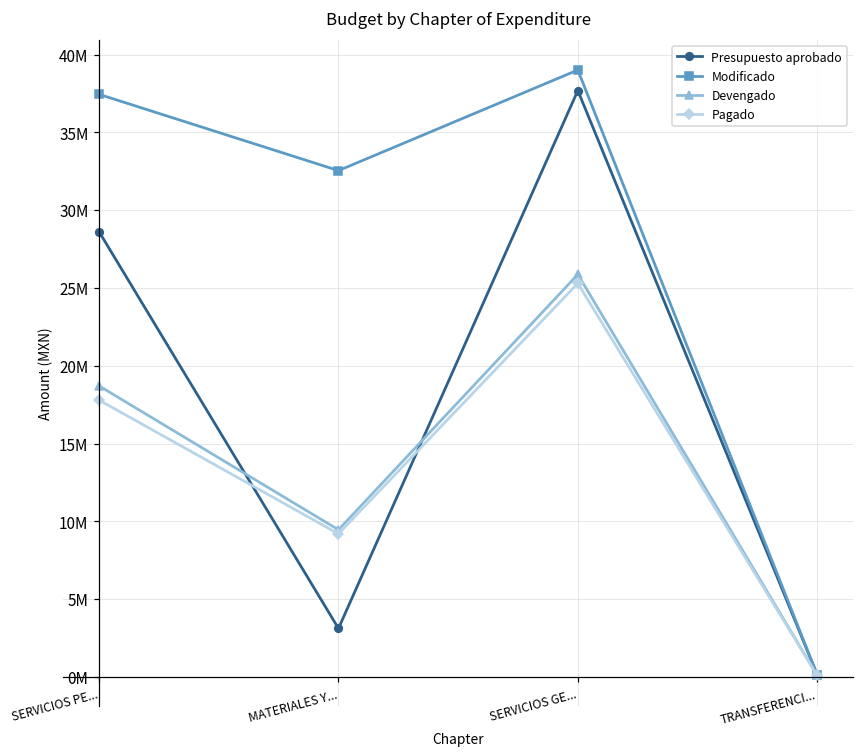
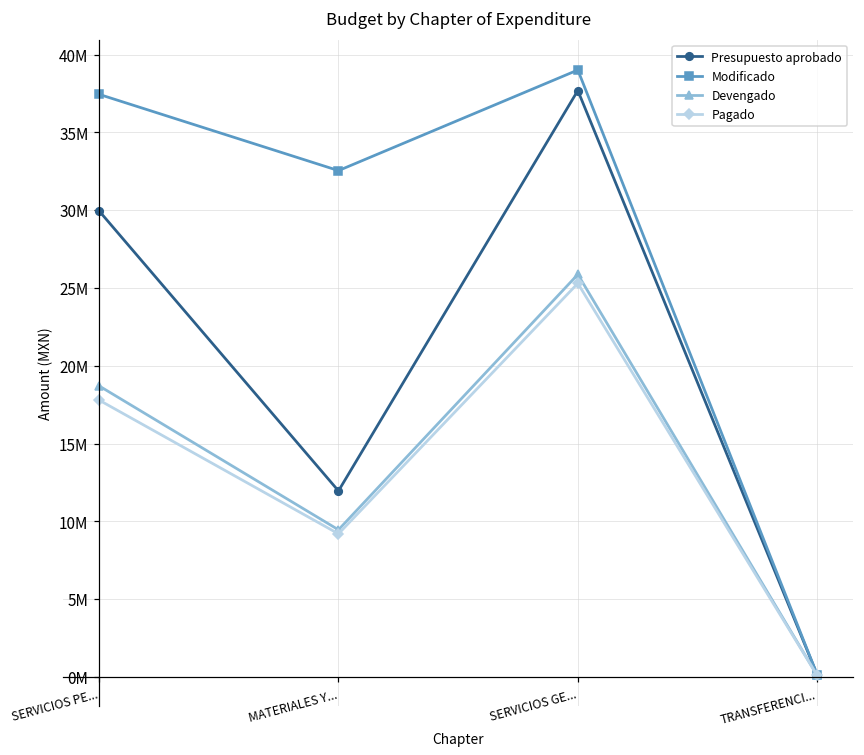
Presupuesto aprobado, SERVICIOS PE...: 28600000 -> 29900000
Presupuesto aprobado, MATERIALES Y...: 3100000 -> 12000000
